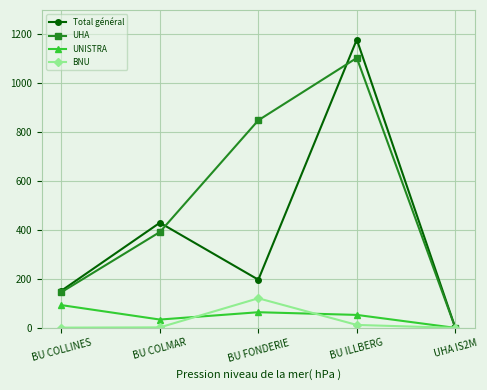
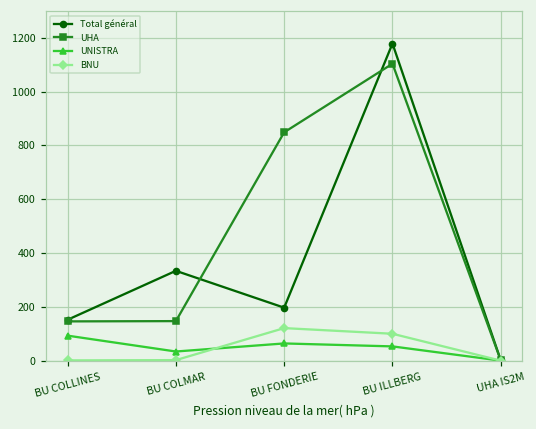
Total général, BU COLMAR: 430 -> 330
UHA, BU COLMAR: 390 -> 150
BNU, BU ILLBERG: 10 -> 100
